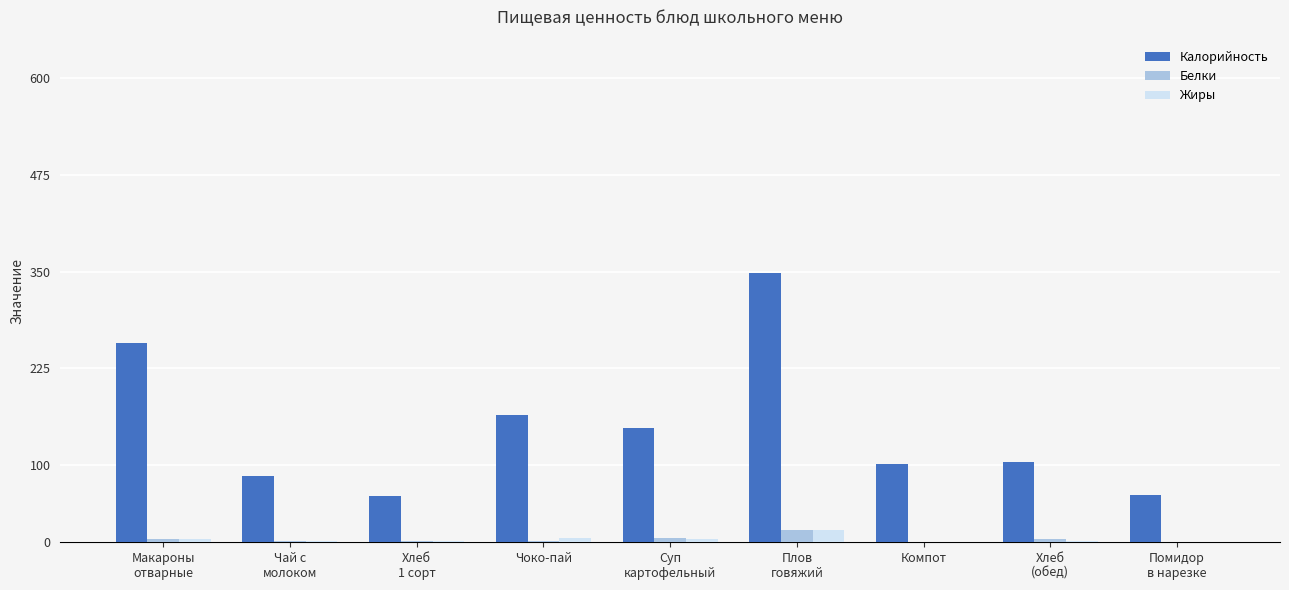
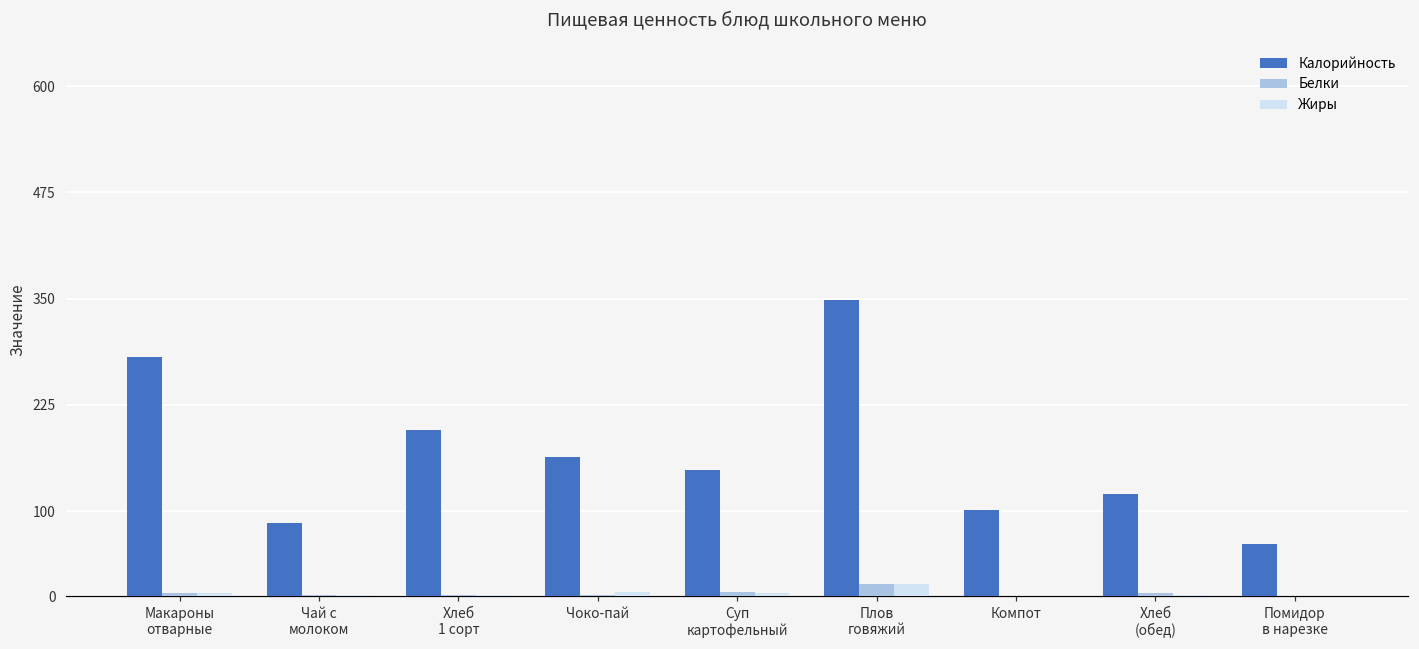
Калорийность, Макароны отварные: 260 -> 280
Калорийность, Хлеб 1 сорт: 60 -> 200
Калорийность, Хлеб (обед): 100 -> 120
